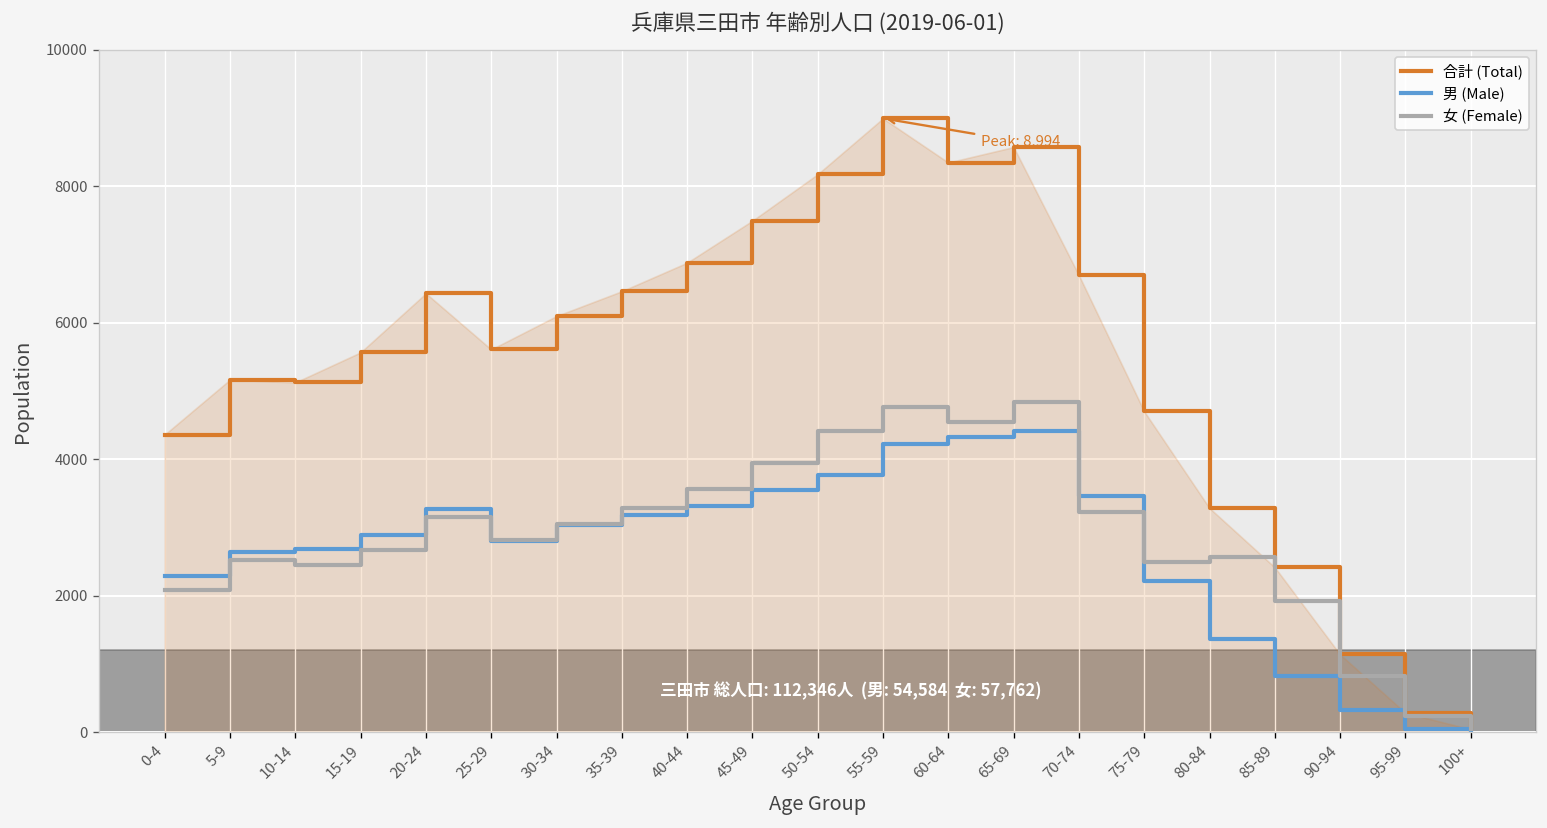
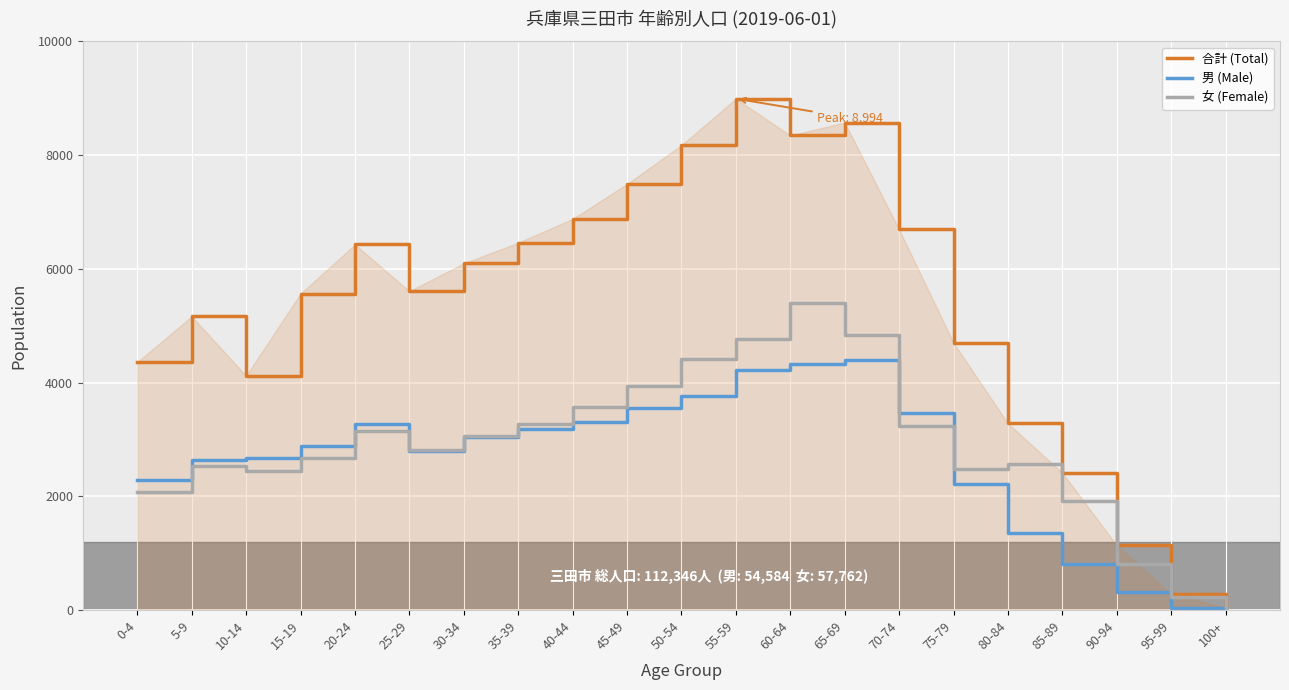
合計 (Total), 10-14: 5100 -> 4100
女 (Female), 60-64: 4500 -> 5400
